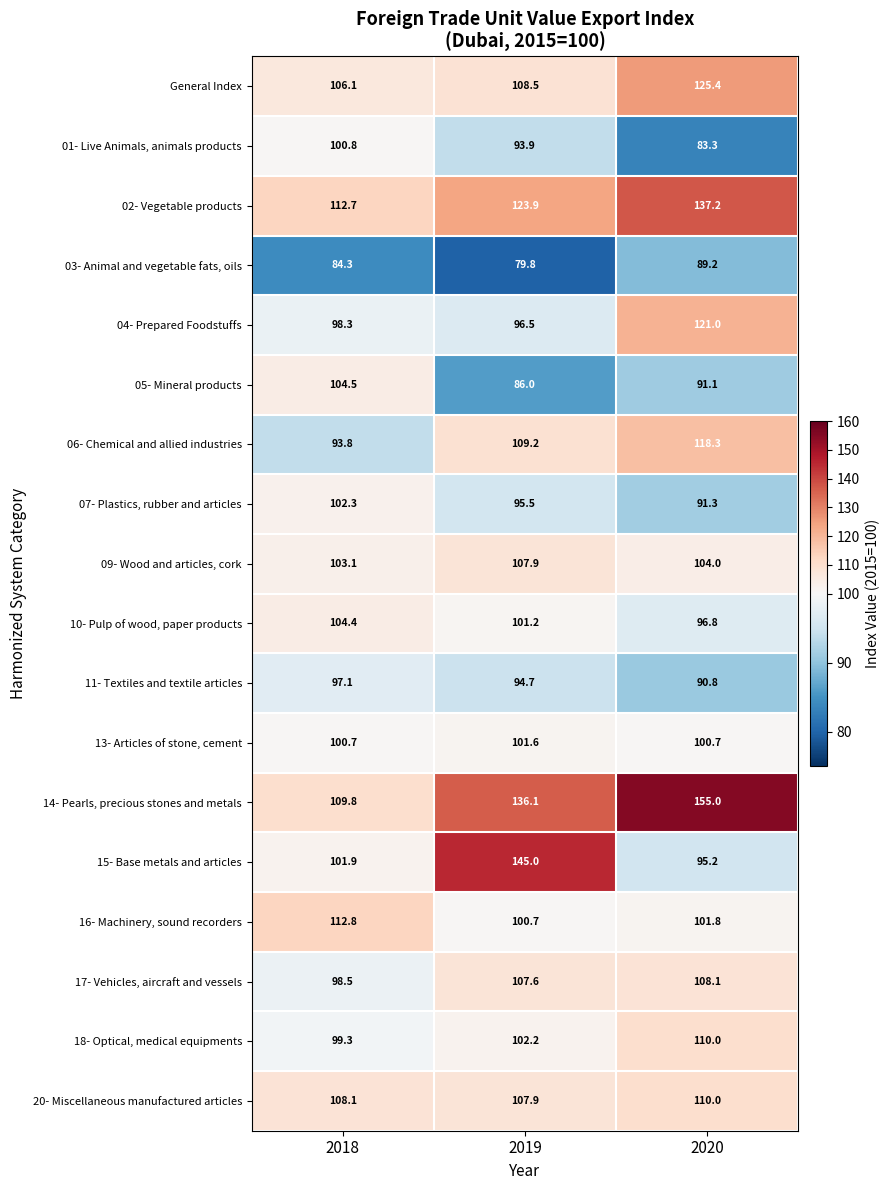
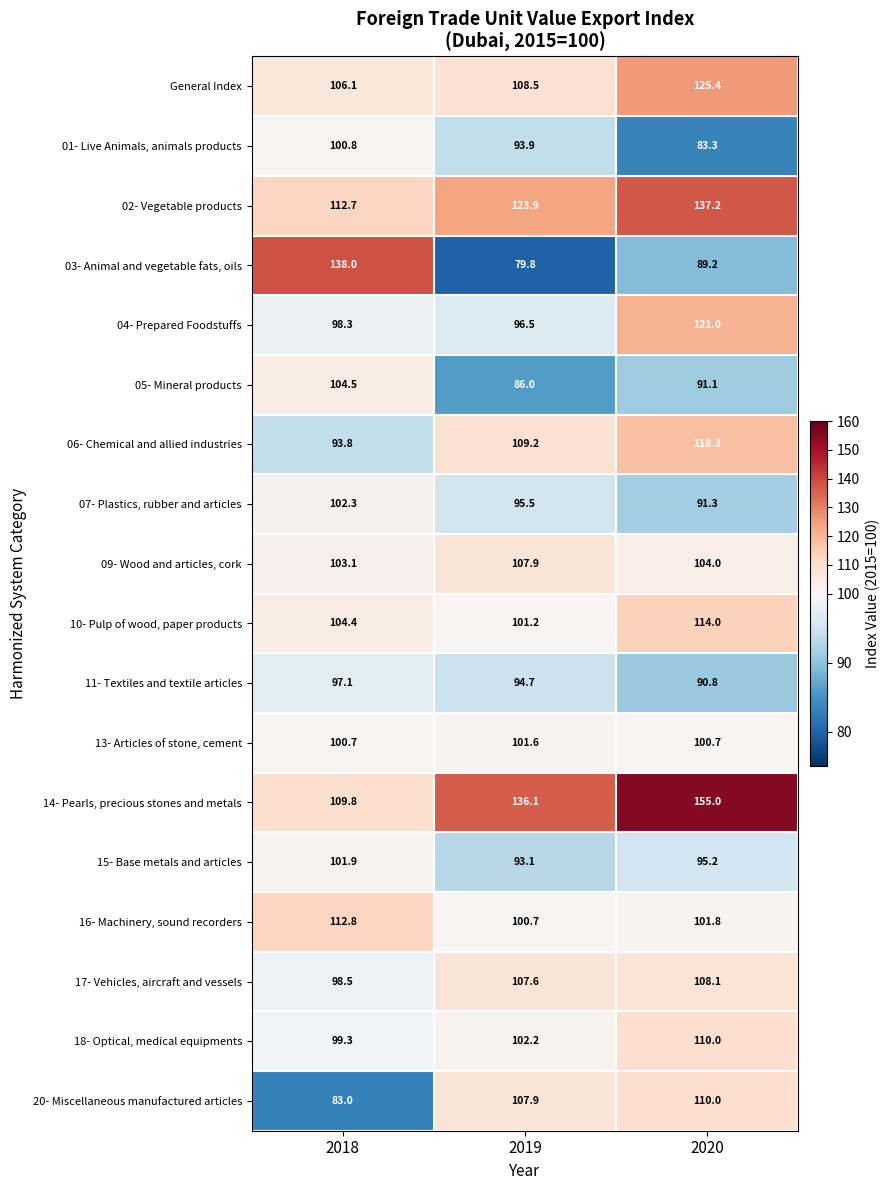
03- Animal and vegetable fats, oils, 2018: 84.3 -> 138.0
10- Pulp of wood, paper products, 2020: 96.8 -> 114.0
15- Base metals and articles, 2019: 145.0 -> 93.1
20- Miscellaneous manufactured articles, 2018: 108.1 -> 83.0
